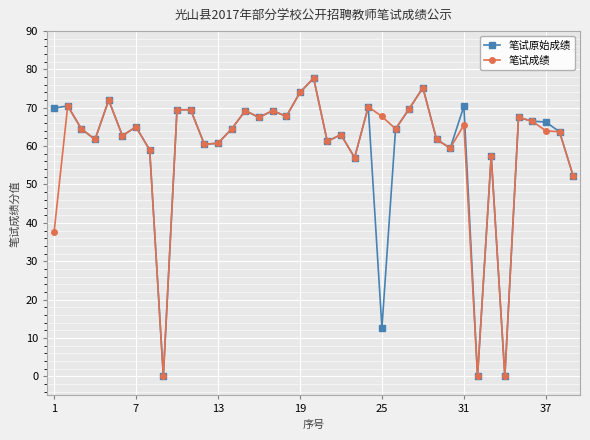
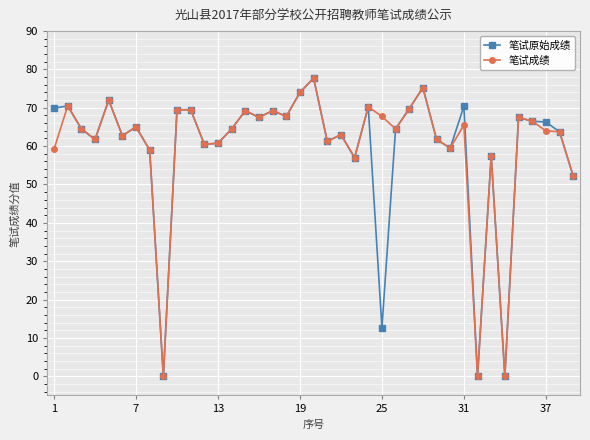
笔试成绩, 1: 38 -> 59
